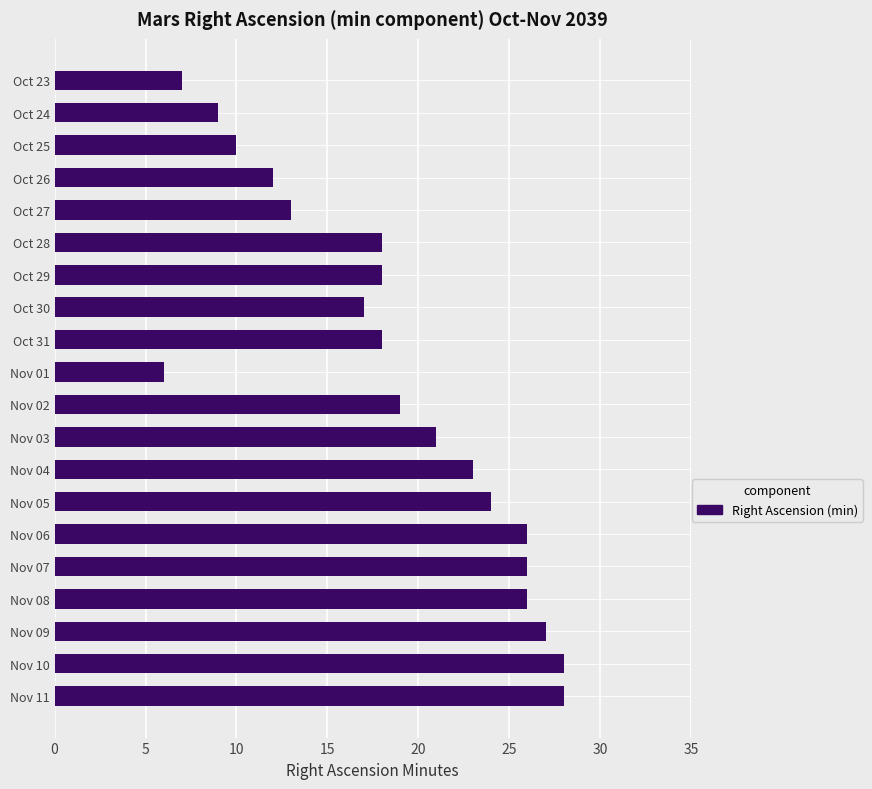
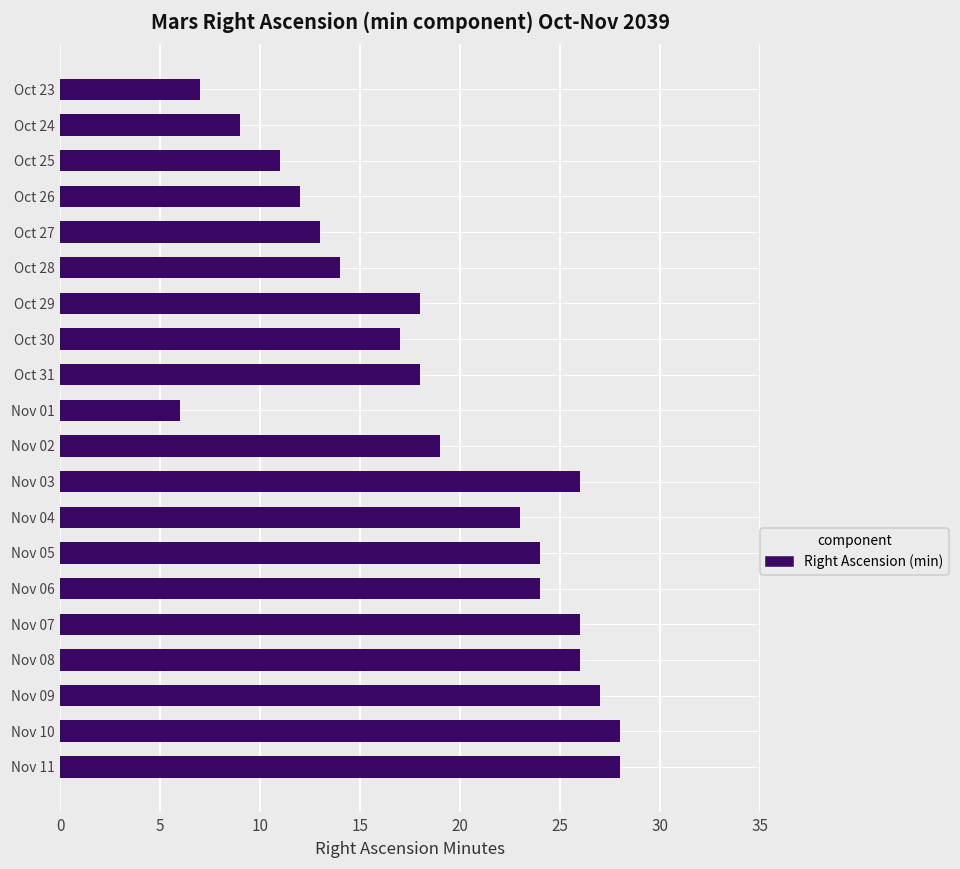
Oct 25: 10 -> 11
Oct 28: 18 -> 14
Nov 03: 21 -> 26
Nov 06: 26 -> 24
